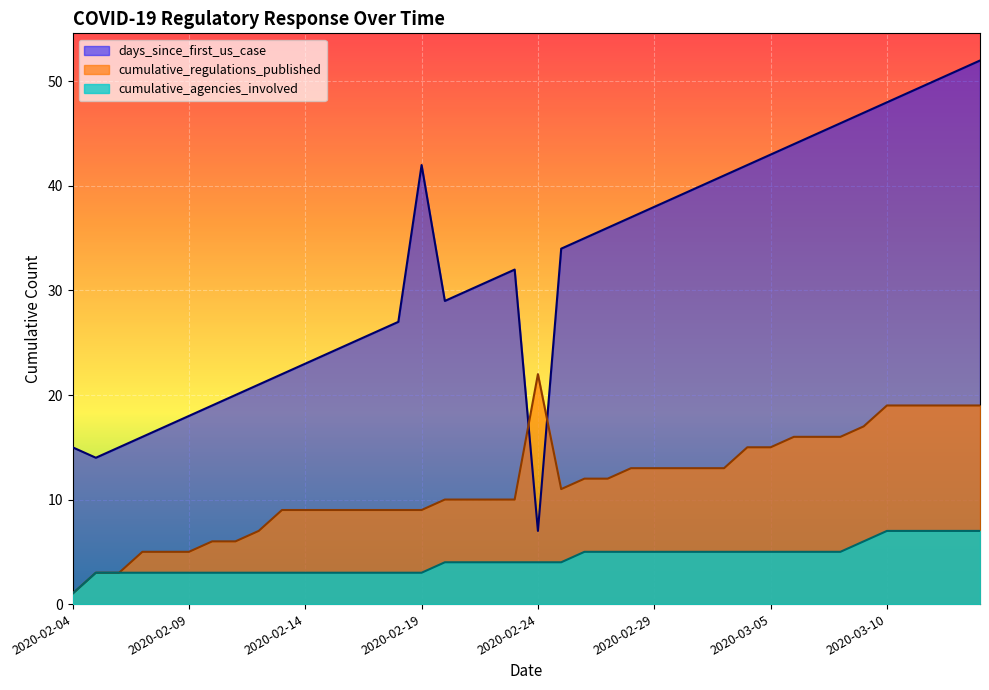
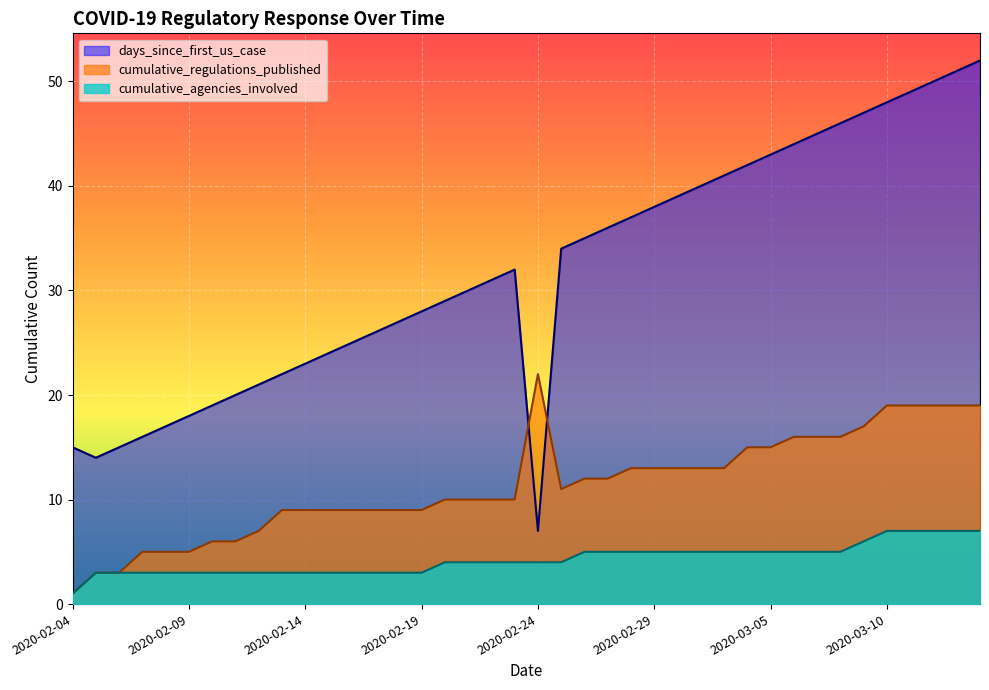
days_since_first_us_case, 2020-02-19: 42 -> 28
